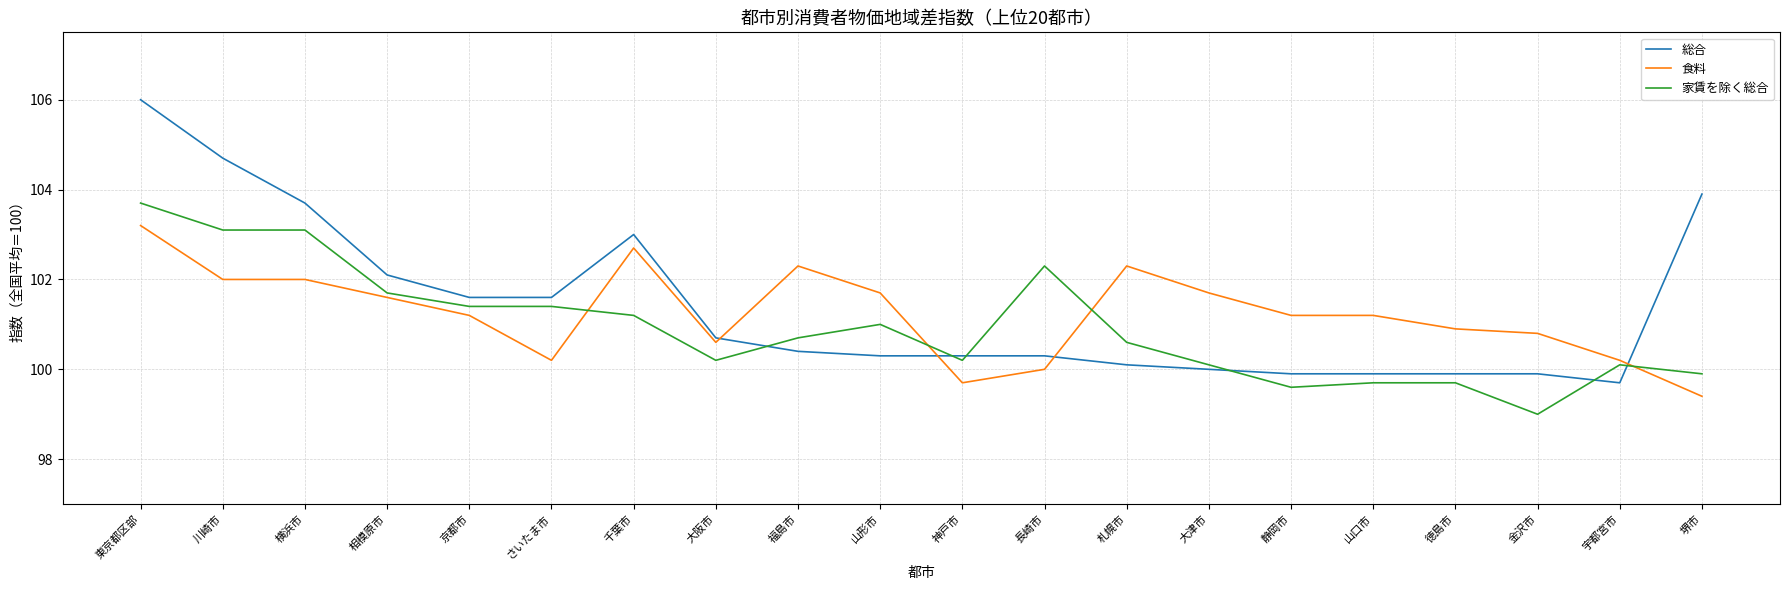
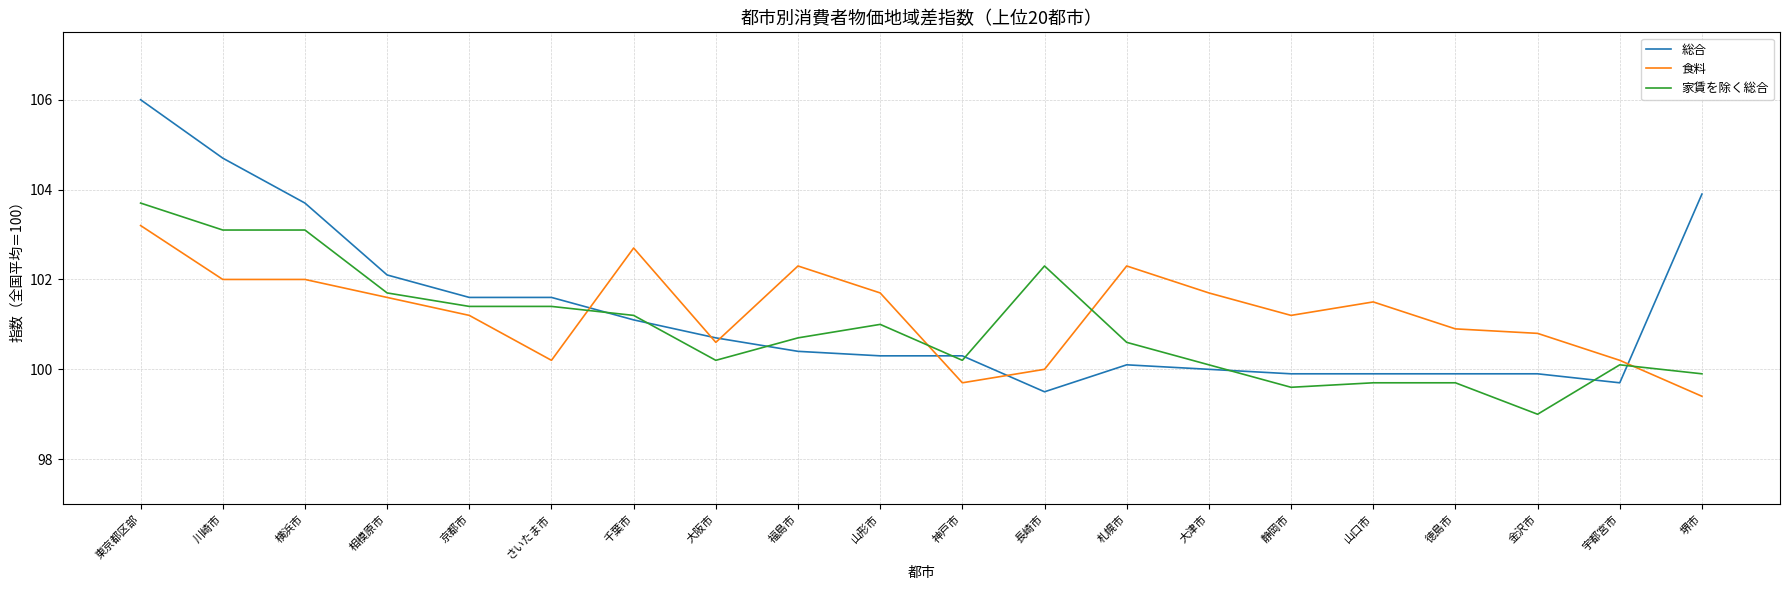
総合, 千葉市: 103.0 -> 101.1
総合, 長崎市: 100.3 -> 99.5
食料, 山口市: 101.2 -> 101.5
